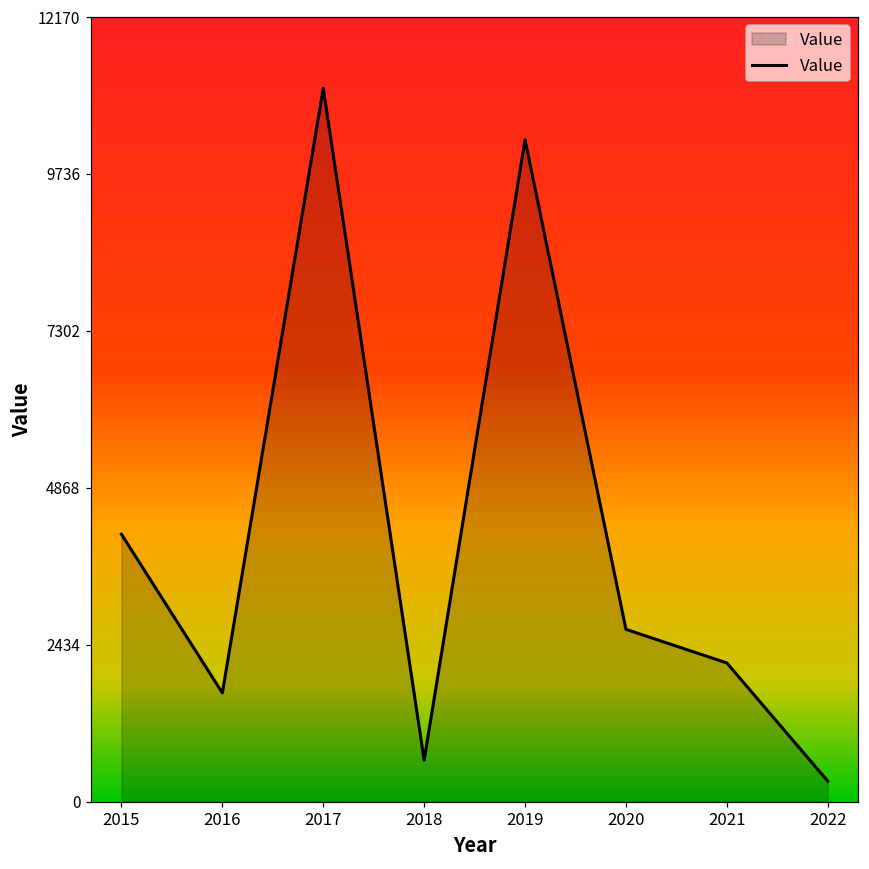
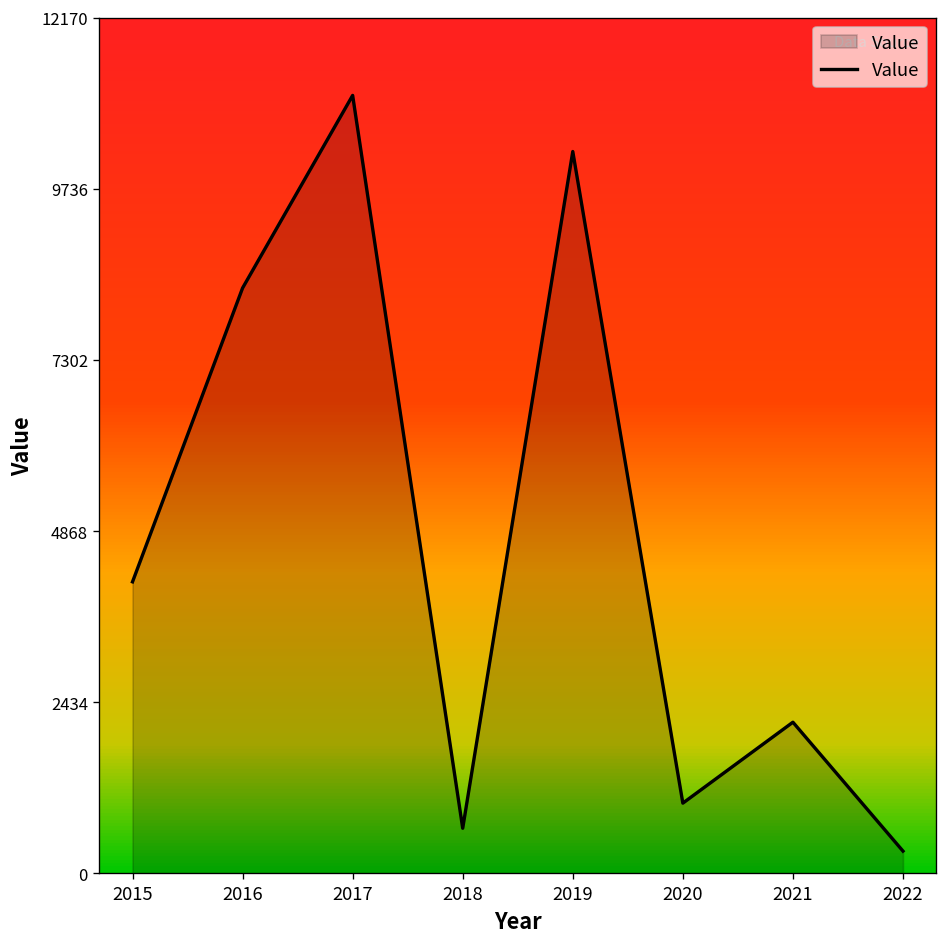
2016: 1700 -> 8300
2020: 2700 -> 1000
